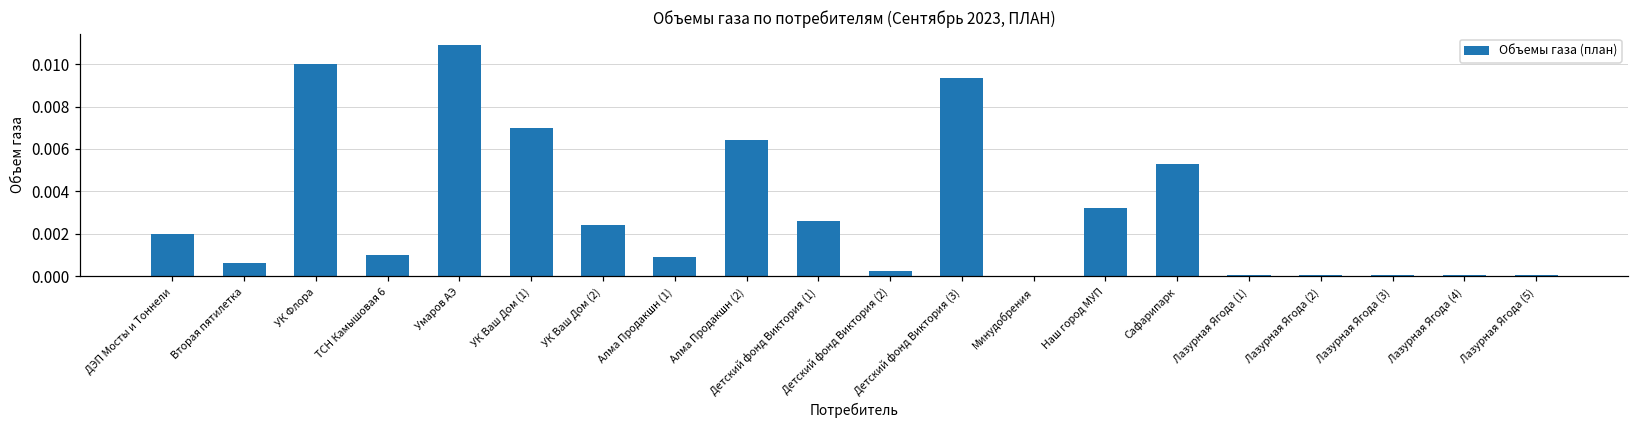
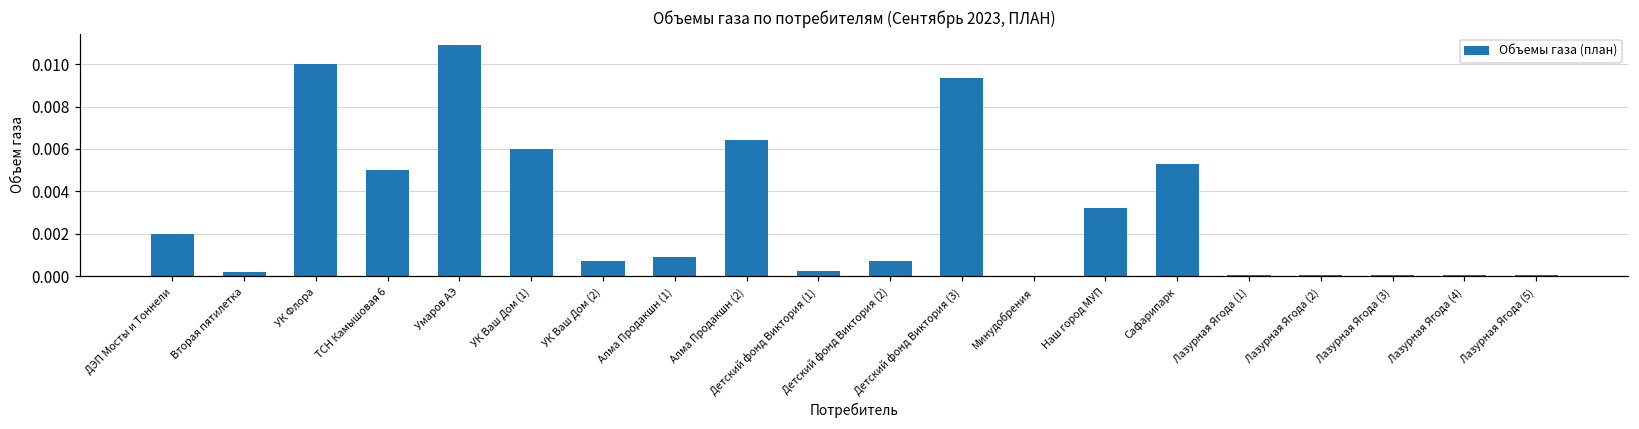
Вторая пятилетка: 0.0006 -> 0.0002
ТСН Камышовая 6: 0.001 -> 0.005
УК Ваш Дом (1): 0.007 -> 0.006
УК Ваш Дом (2): 0.0024 -> 0.0007
Детский фонд Виктория (1): 0.0026 -> 0.0002
Детский фонд Виктория (2): 0.0002 -> 0.0007
